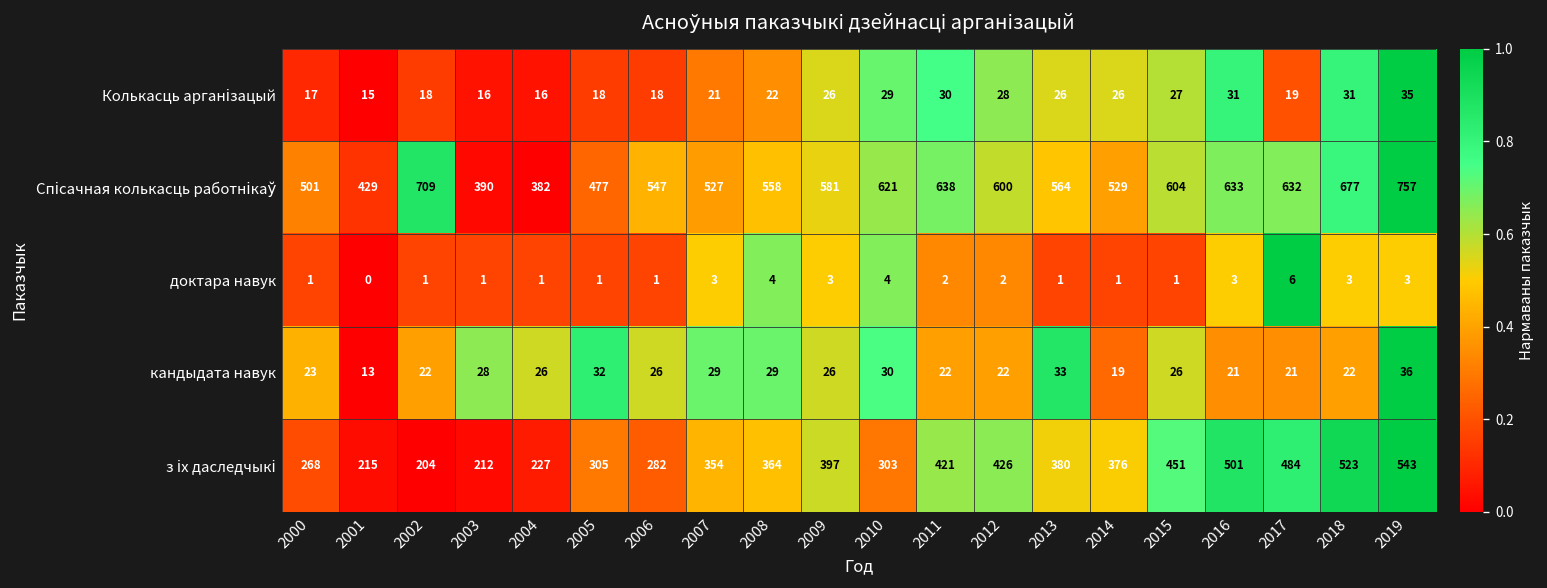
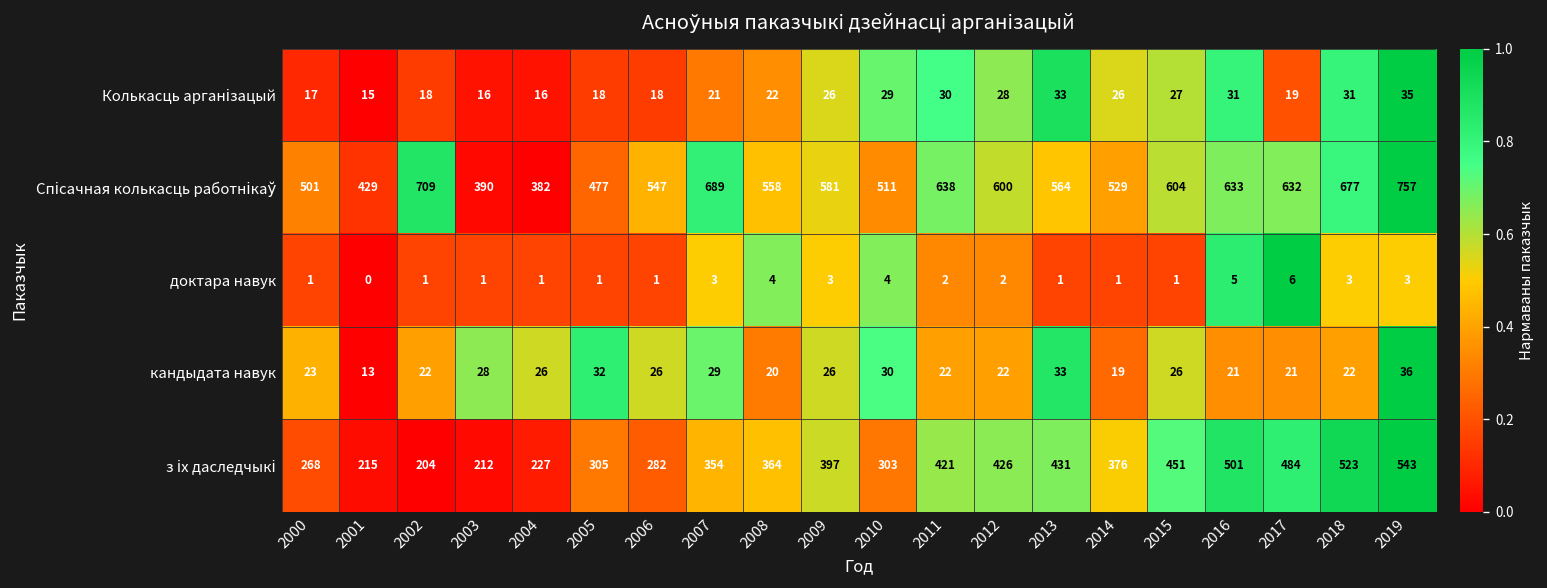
Колькасць арганізацый, 2013: 26 -> 33
Спісачная колькасць работнікаў, 2007: 527 -> 689
Спісачная колькасць работнікаў, 2010: 621 -> 511
доктара навук, 2016: 3 -> 5
кандыдата навук, 2008: 29 -> 20
з іх даследчыкі, 2013: 380 -> 431
